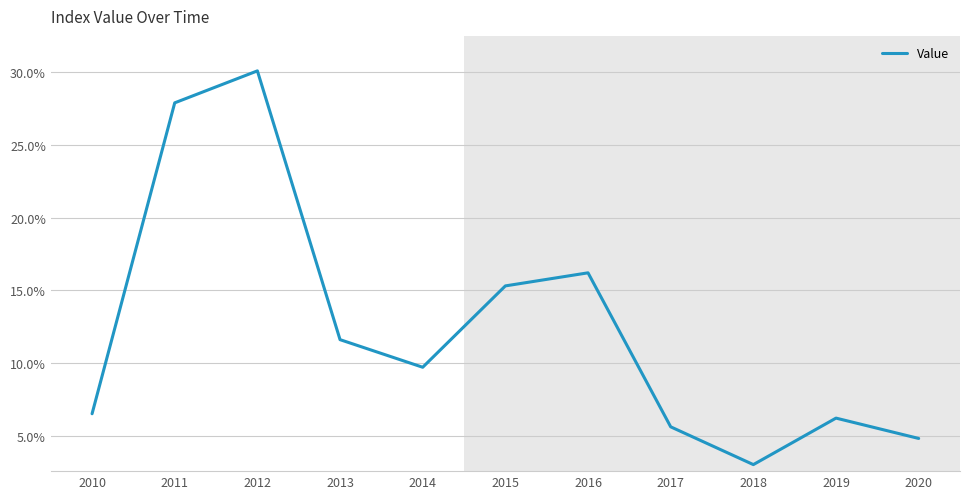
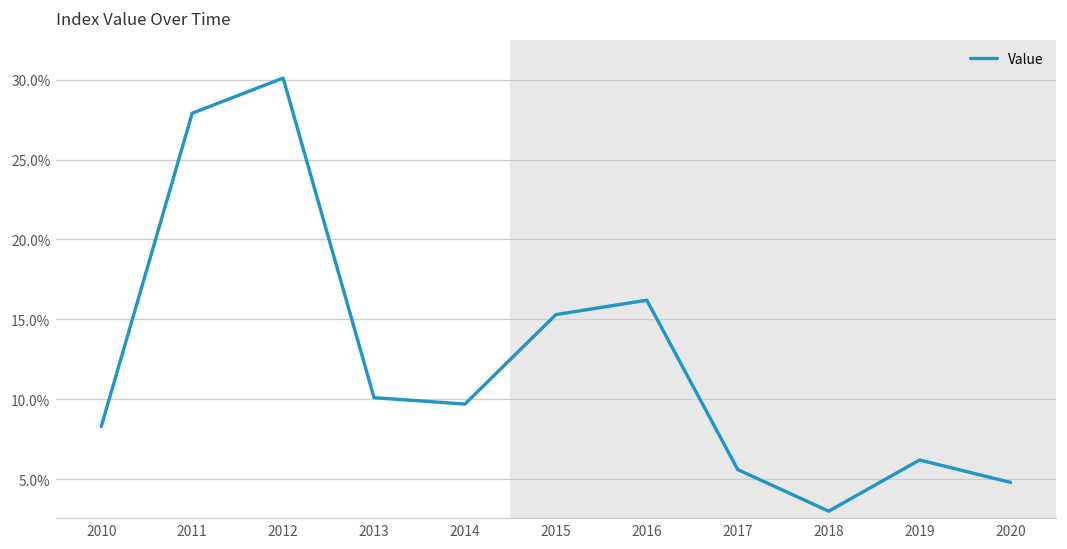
2010: 6.5% -> 8.3%
2013: 11.6% -> 10.1%
